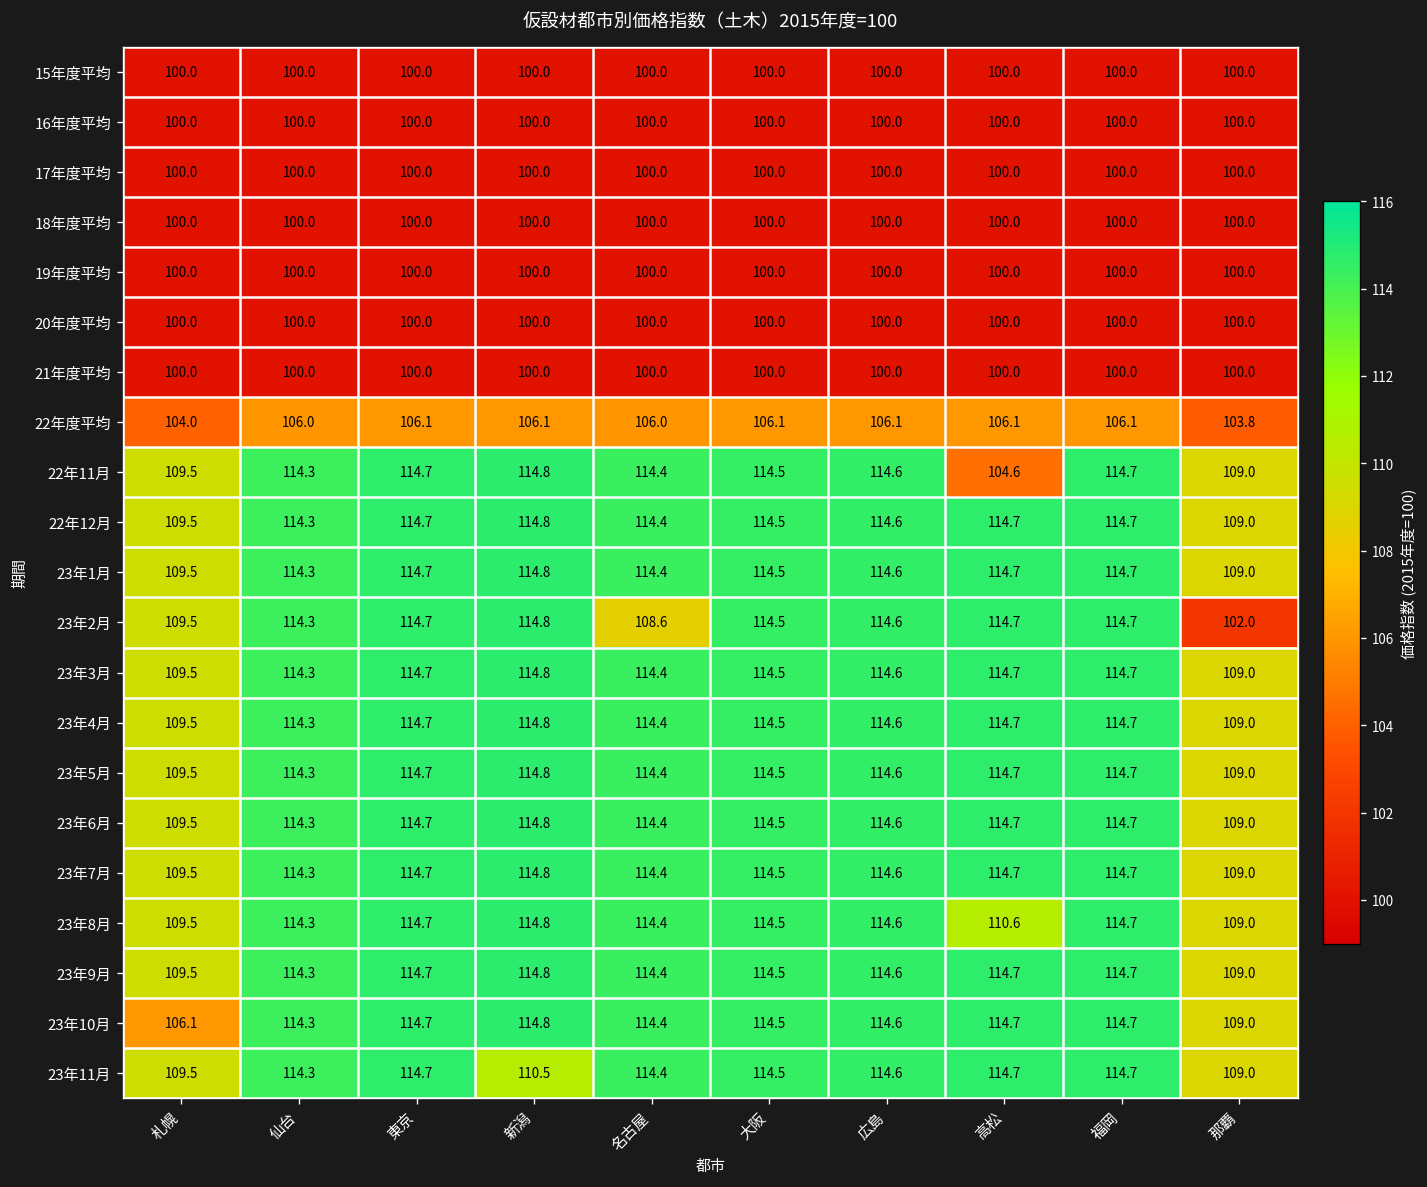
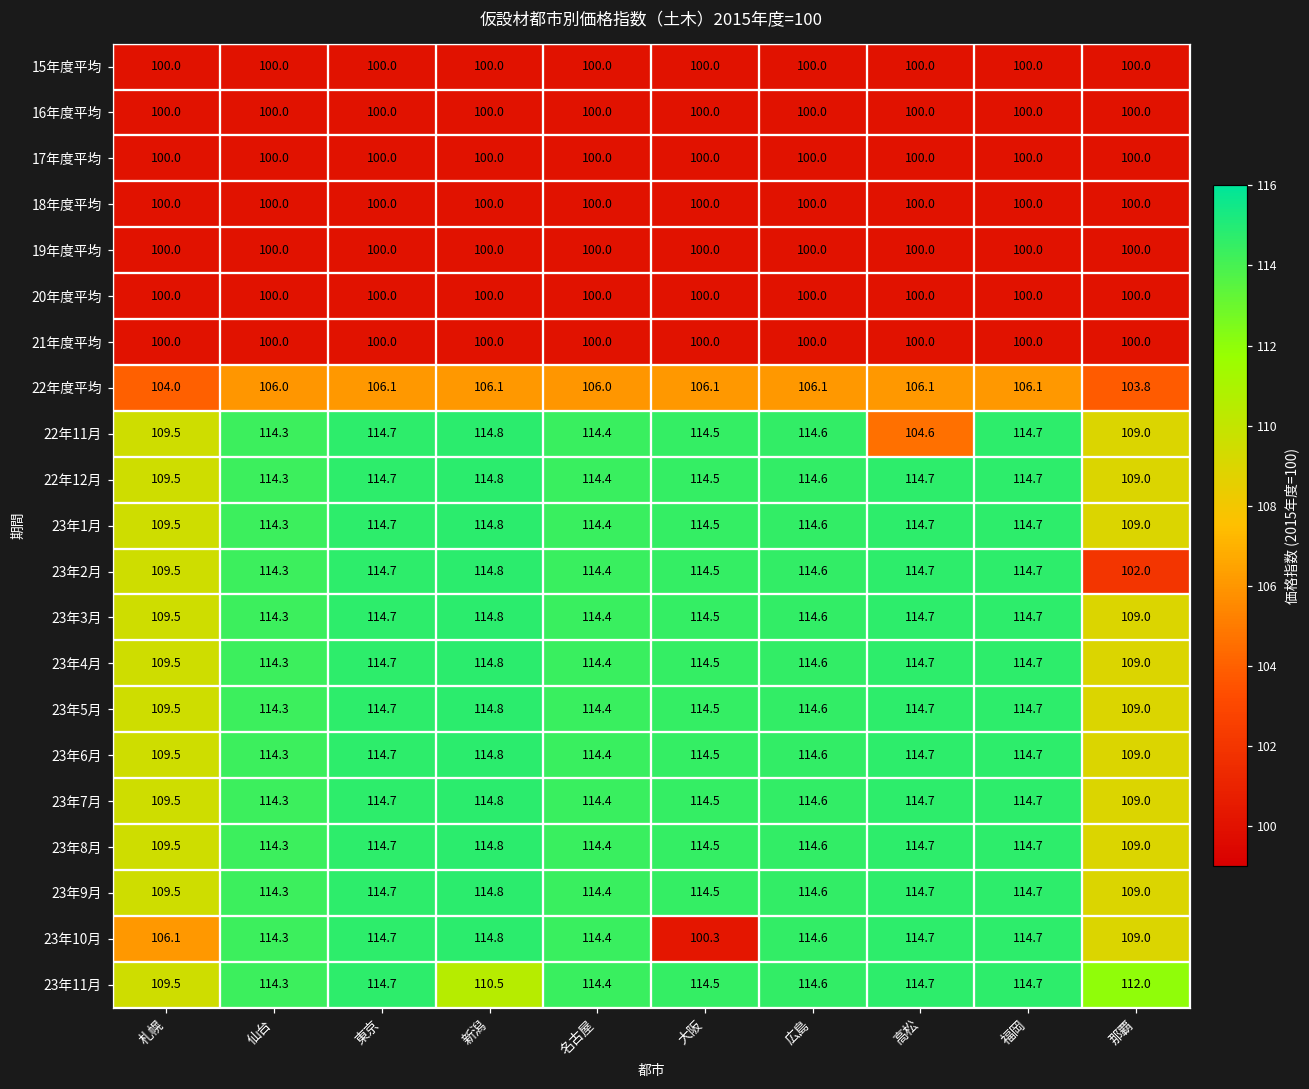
23年2月, 名古屋: 108.6 -> 114.4
23年8月, 高松: 110.6 -> 114.7
23年10月, 大阪: 114.5 -> 100.3
23年11月, 那覇: 109.0 -> 112.0
